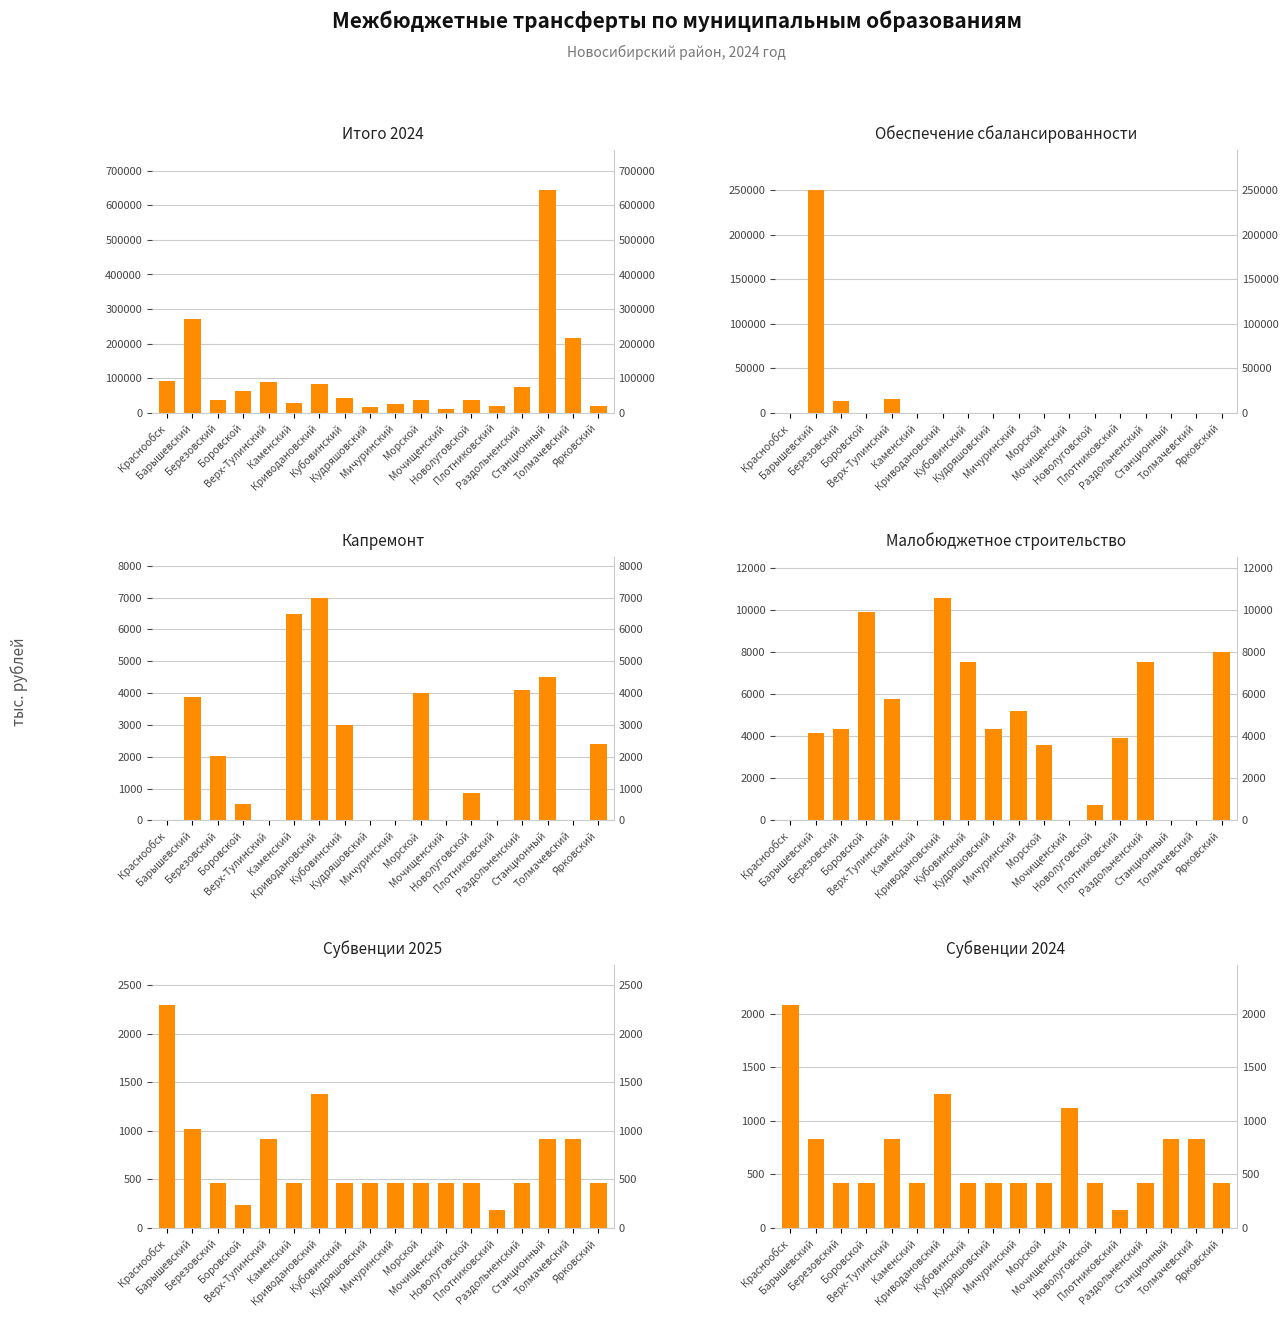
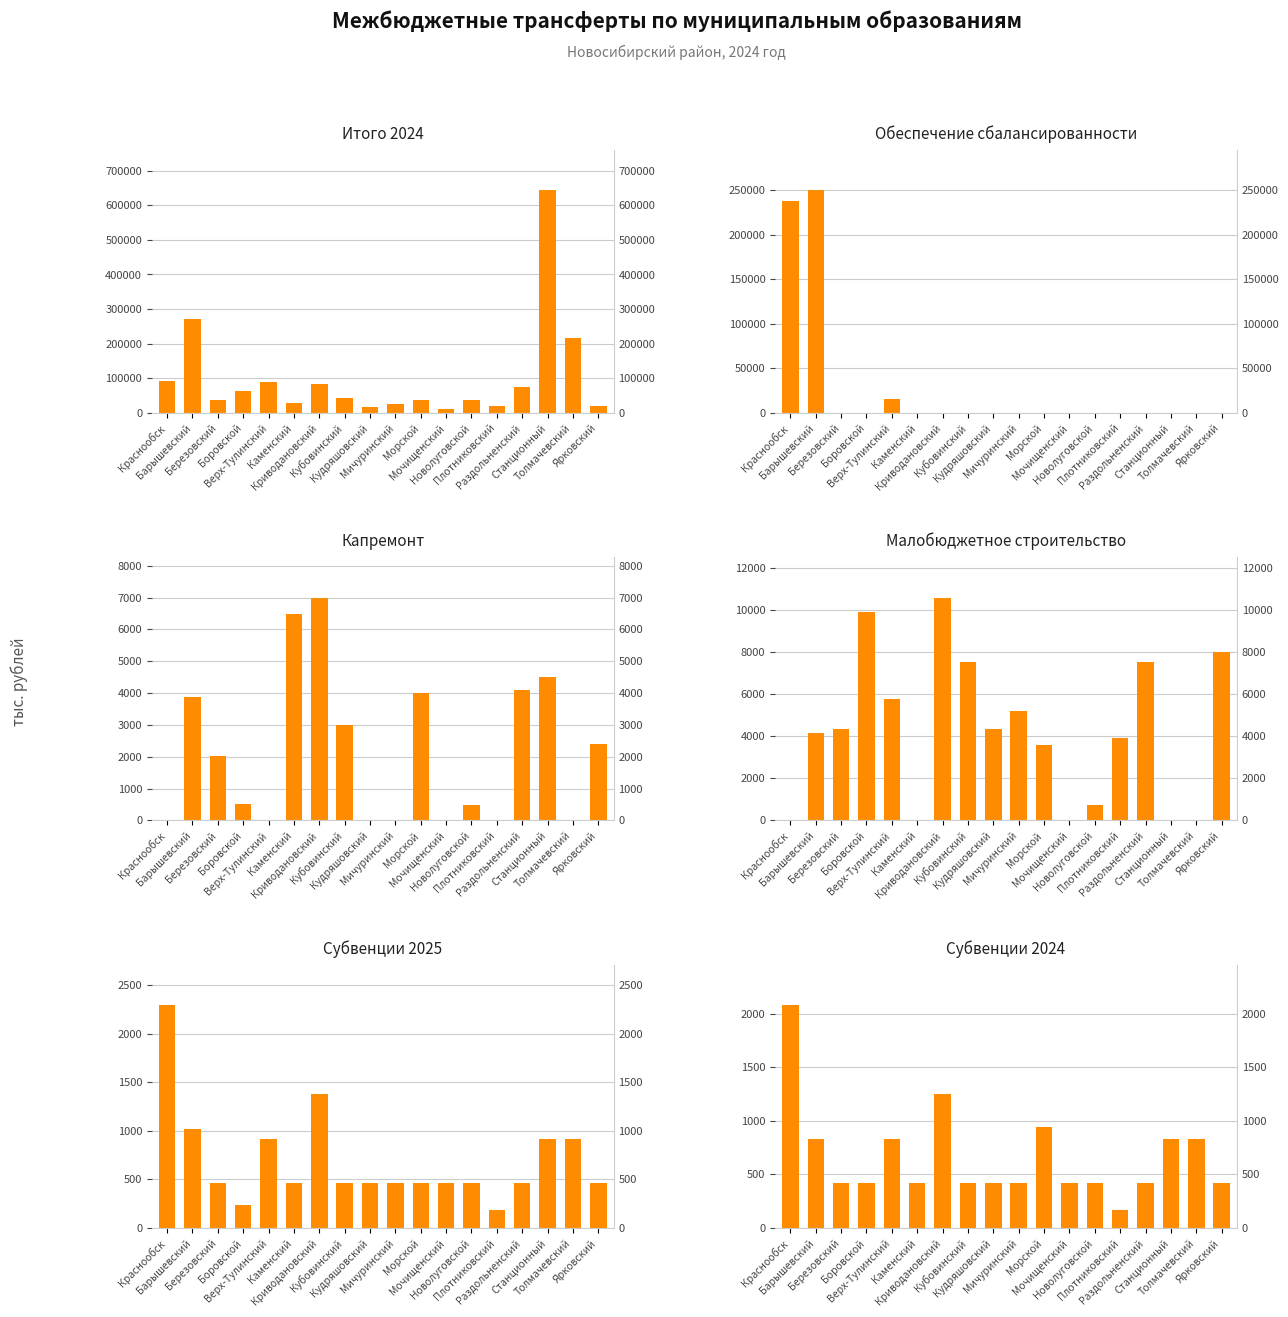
Обеспечение сбалансированности, Краснообск: 0 -> 240000
Обеспечение сбалансированности, Березовский: 10000 -> 0
Капремонт, Новолуговской: 900 -> 500
Субвенции 2024, Морской: 420 -> 950
Субвенции 2024, Мочищенский: 1120 -> 420
